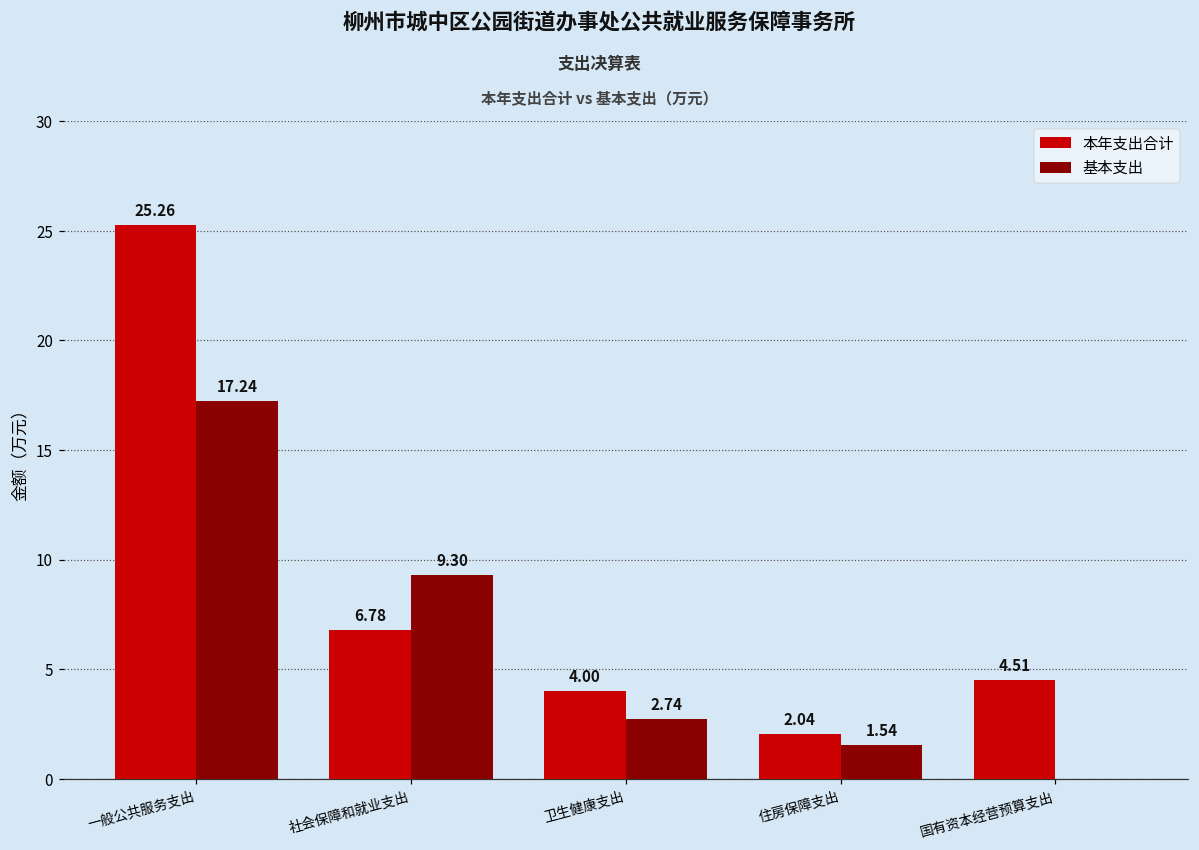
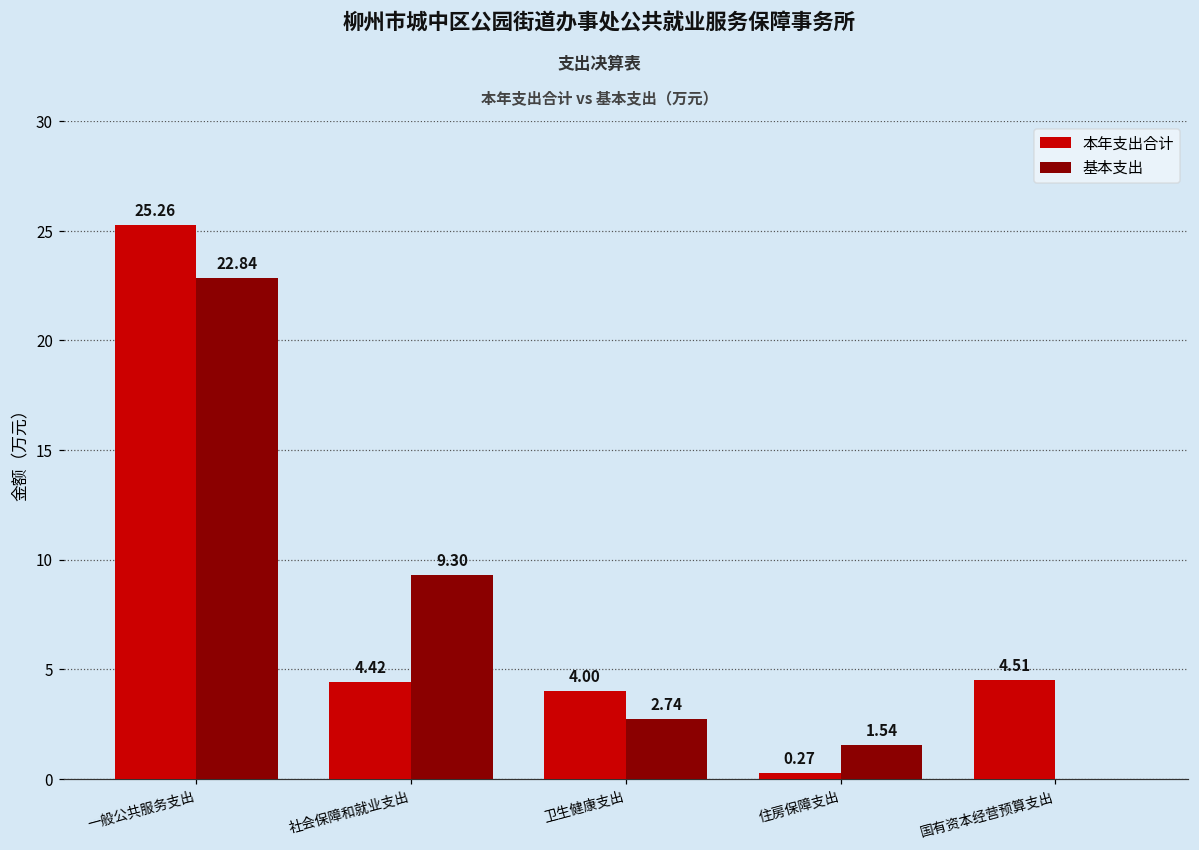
基本支出, 一般公共服务支出: 17.24 -> 22.84
本年支出合计, 社会保障和就业支出: 6.78 -> 4.42
本年支出合计, 住房保障支出: 2.04 -> 0.27
